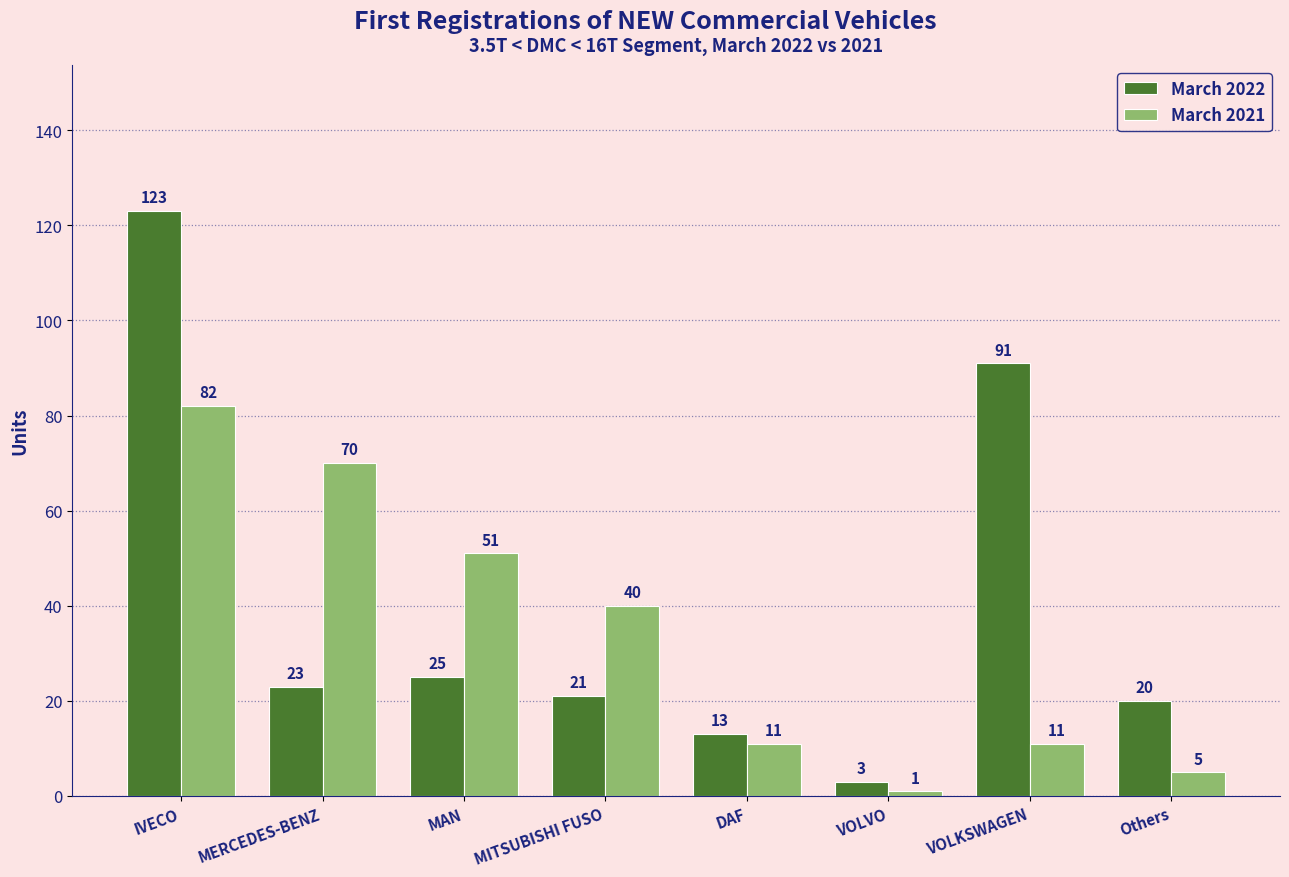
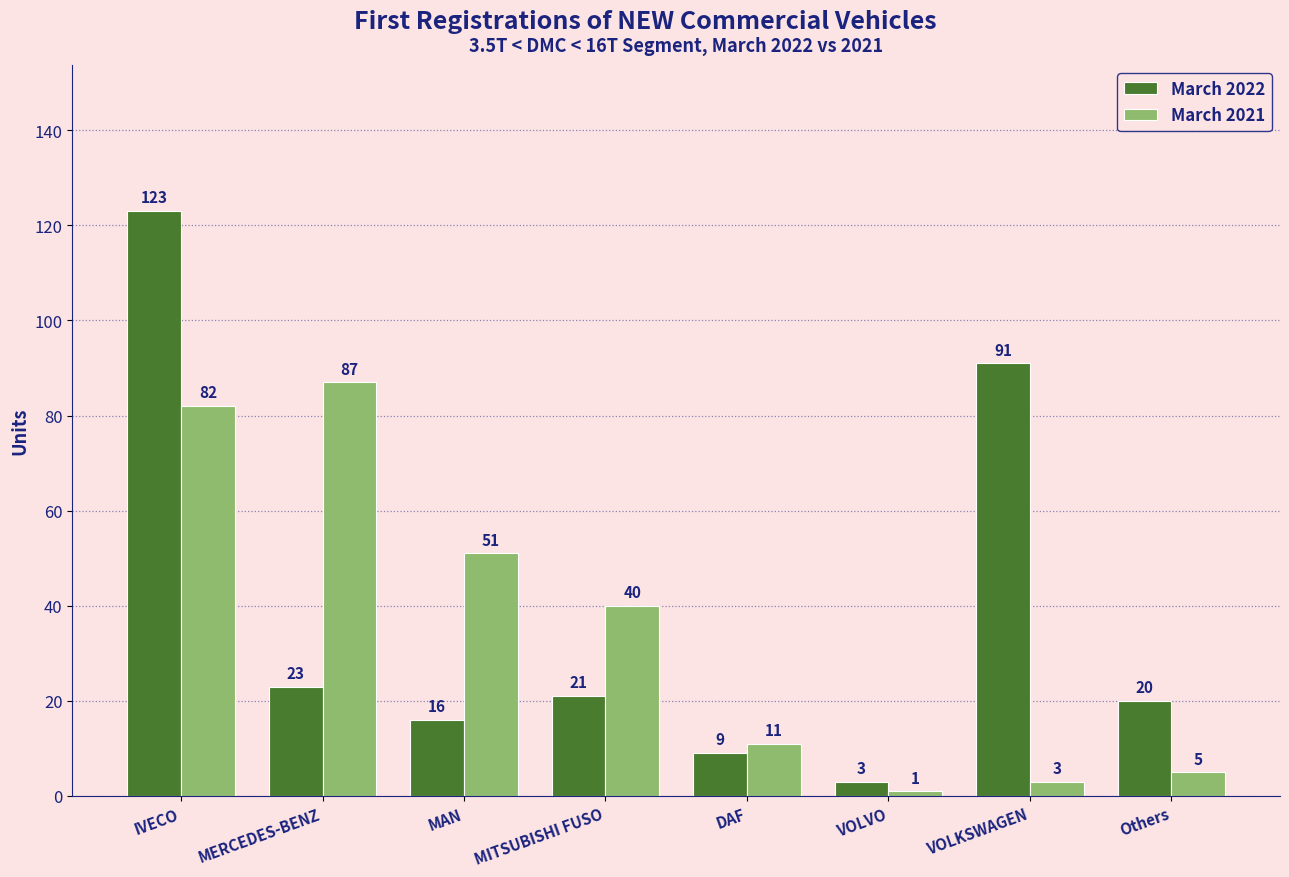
March 2021, MERCEDES-BENZ: 70 -> 87
March 2022, MAN: 25 -> 16
March 2022, DAF: 13 -> 9
March 2021, VOLKSWAGEN: 11 -> 3
